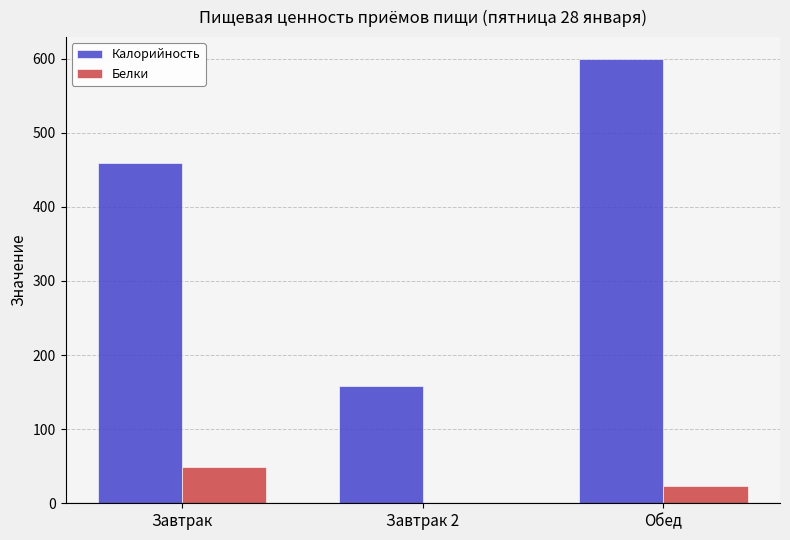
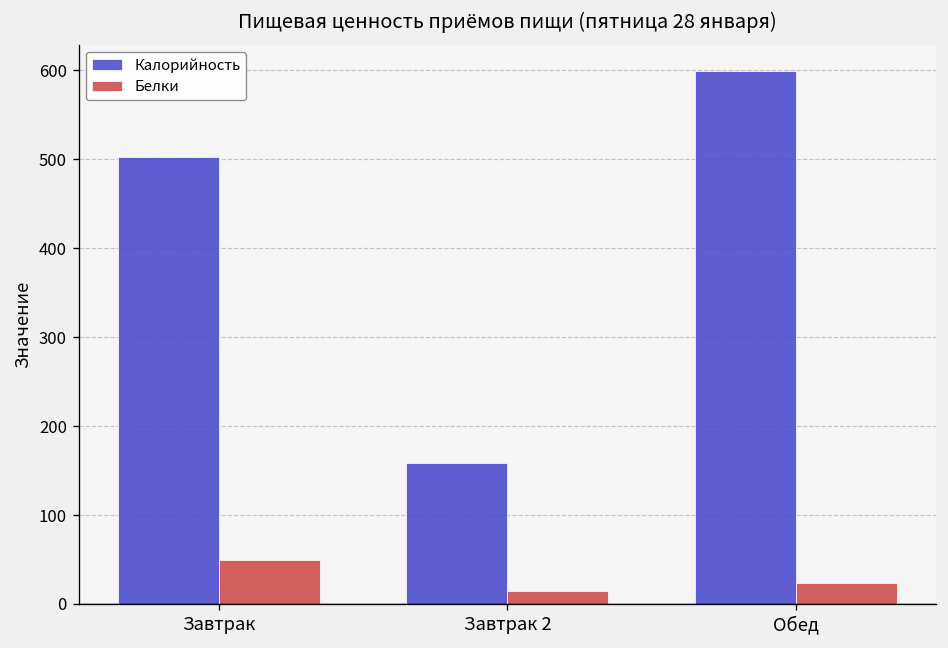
Калорийность, Завтрак: 460 -> 500
Белки, Завтрак 2: 0 -> 10
